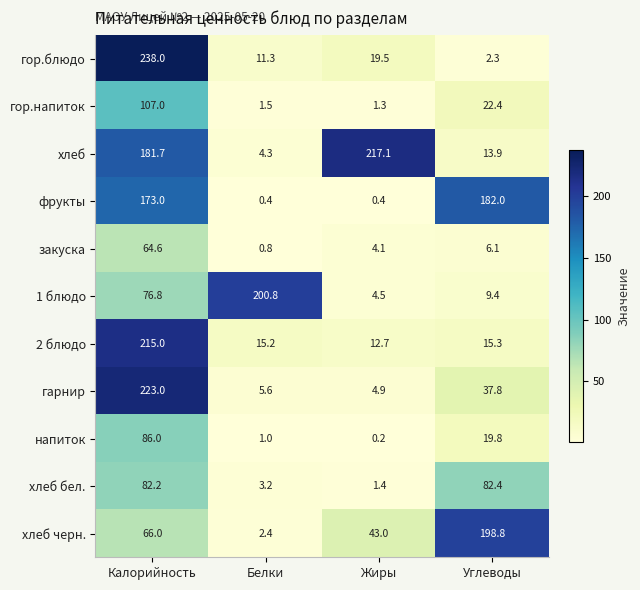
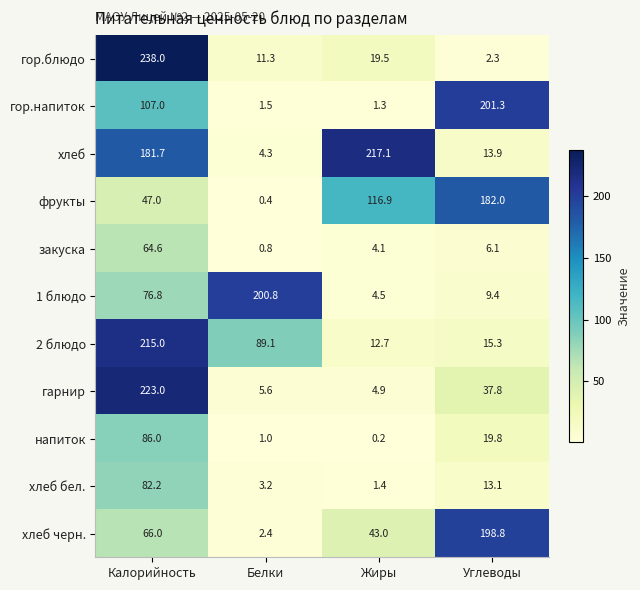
гор.напиток, Углеводы: 22.4 -> 201.3
фрукты, Калорийность: 173.0 -> 47.0
фрукты, Жиры: 0.4 -> 116.9
2 блюдо, Белки: 15.2 -> 89.1
хлеб бел., Углеводы: 82.4 -> 13.1
